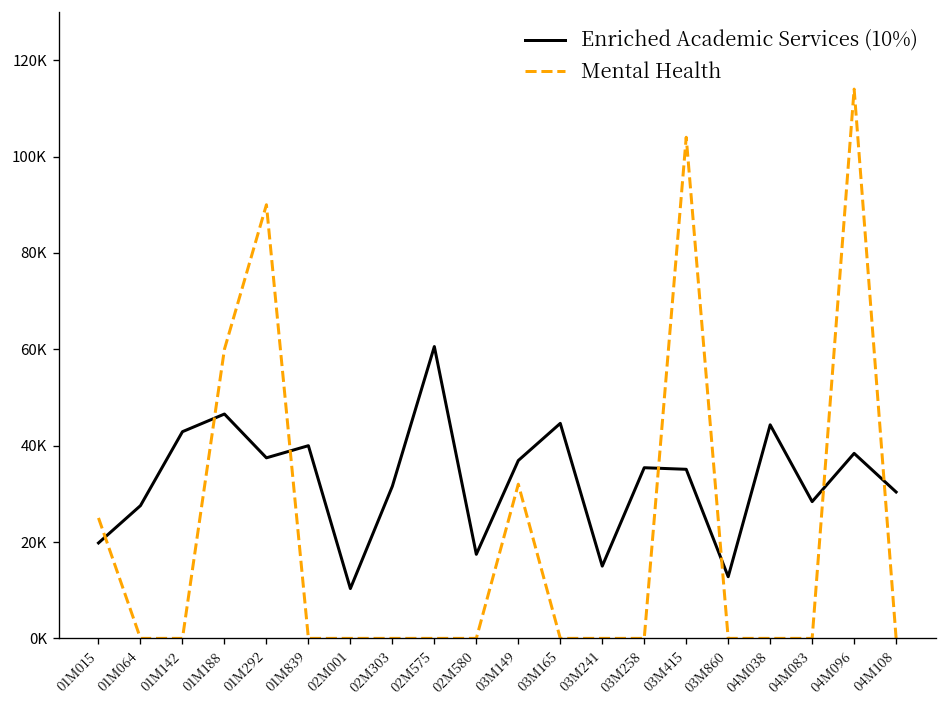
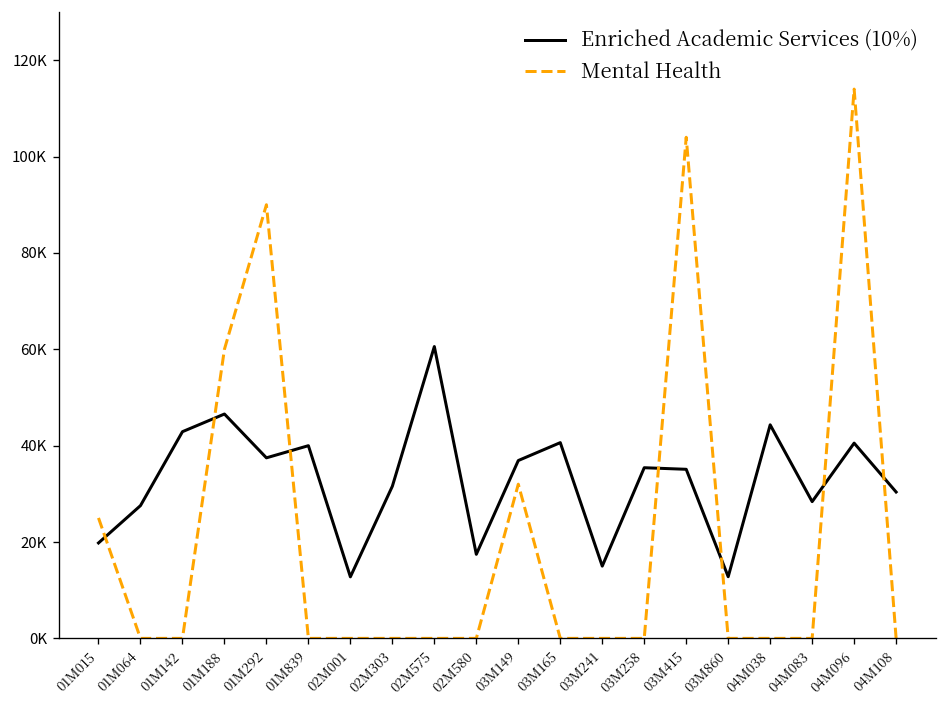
Enriched Academic Services (10%), 02M001: 10000 -> 13000
Enriched Academic Services (10%), 03M165: 45000 -> 41000
Enriched Academic Services (10%), 04M096: 38000 -> 41000
